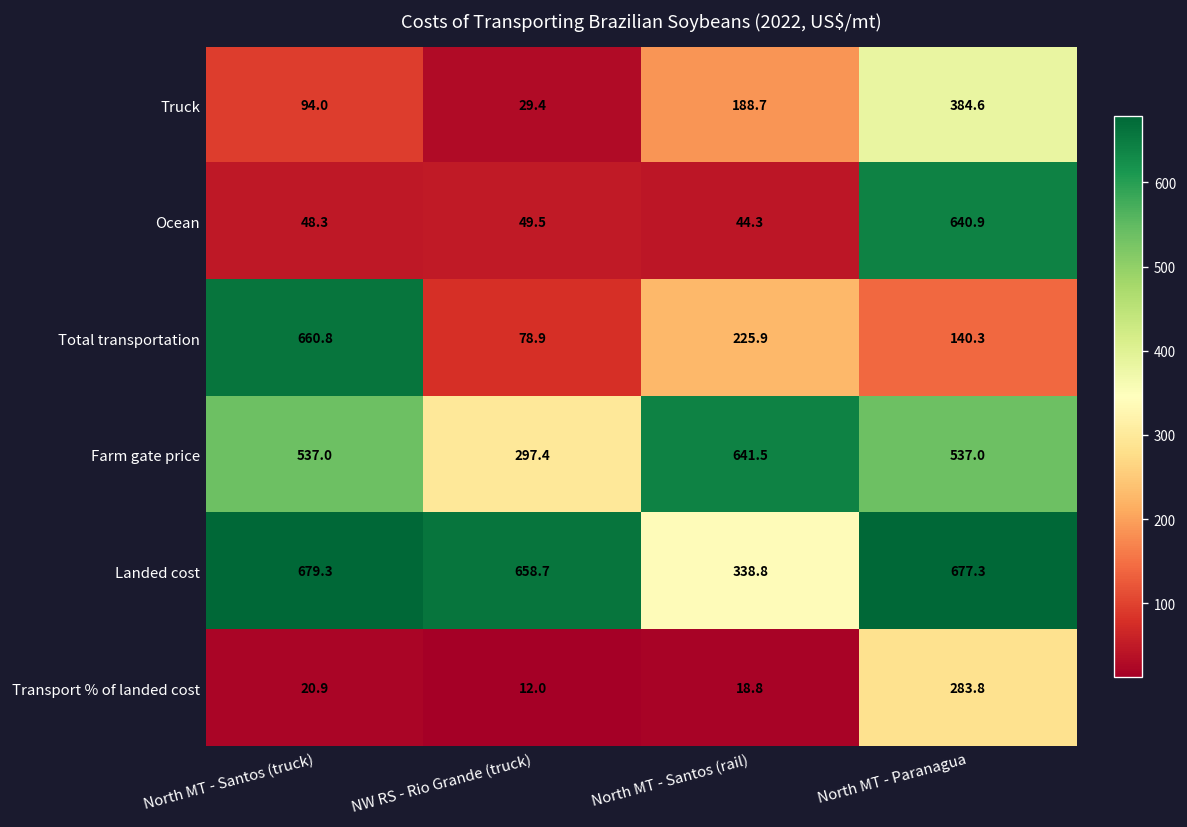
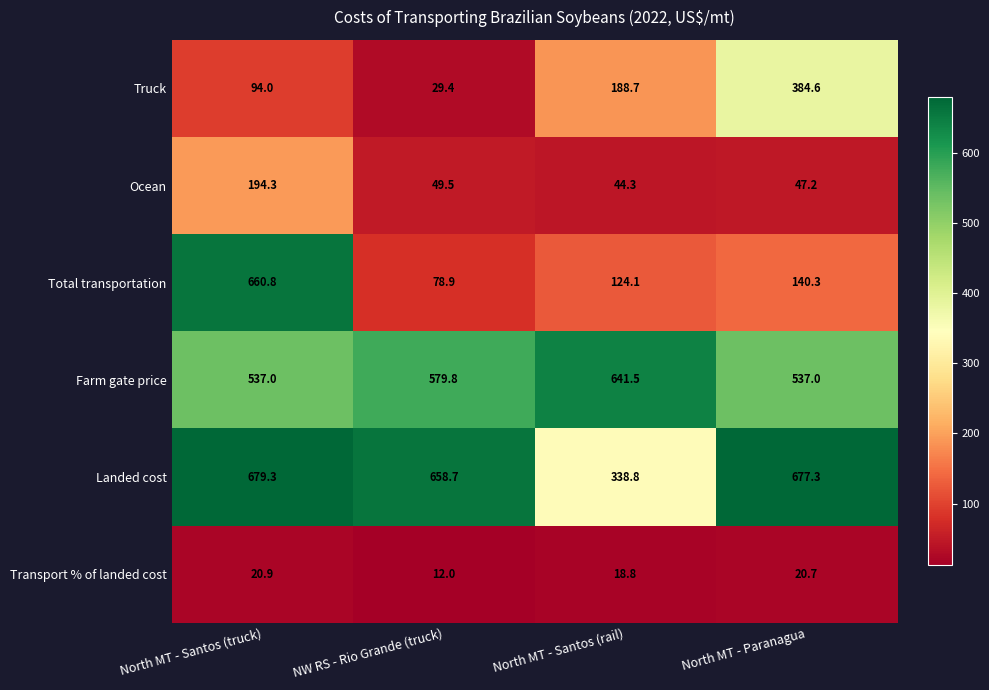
Ocean, North MT - Santos (truck): 48.3 -> 194.3
Ocean, North MT - Paranagua: 640.9 -> 47.2
Total transportation, North MT - Santos (rail): 225.9 -> 124.1
Farm gate price, NW RS - Rio Grande (truck): 297.4 -> 579.8
Transport % of landed cost, North MT - Paranagua: 283.8 -> 20.7
